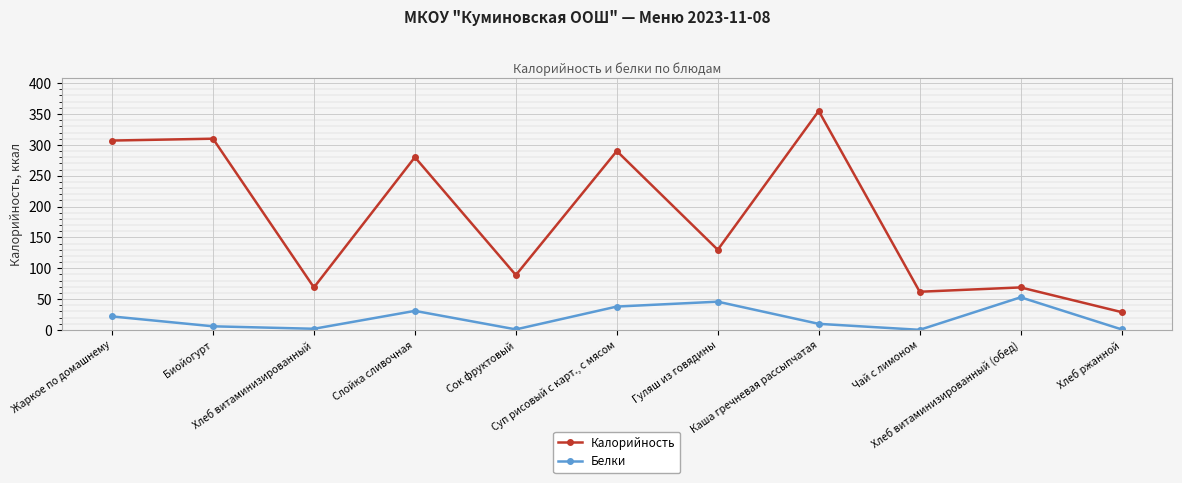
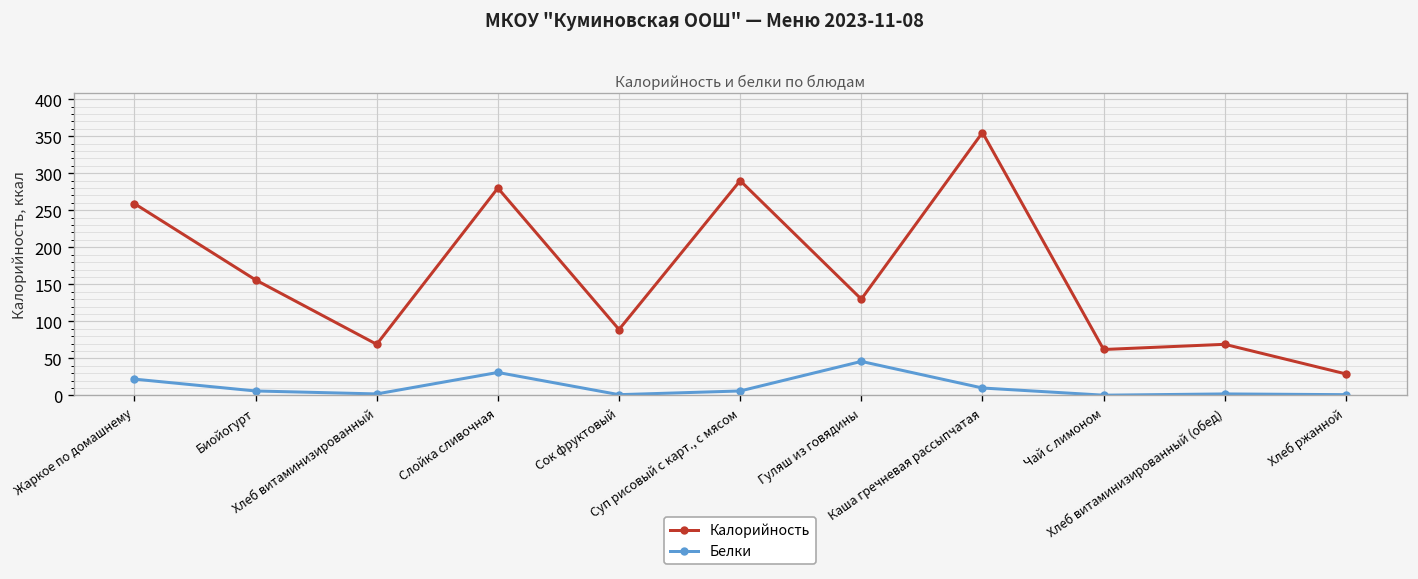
Калорийность, Жаркое по домашнему: 310 -> 260
Калорийность, Биойогурт: 310 -> 160
Белки, Суп рисовый с карт., с мясом: 40 -> 10
Белки, Хлеб витаминизированный (обед): 50 -> 0
